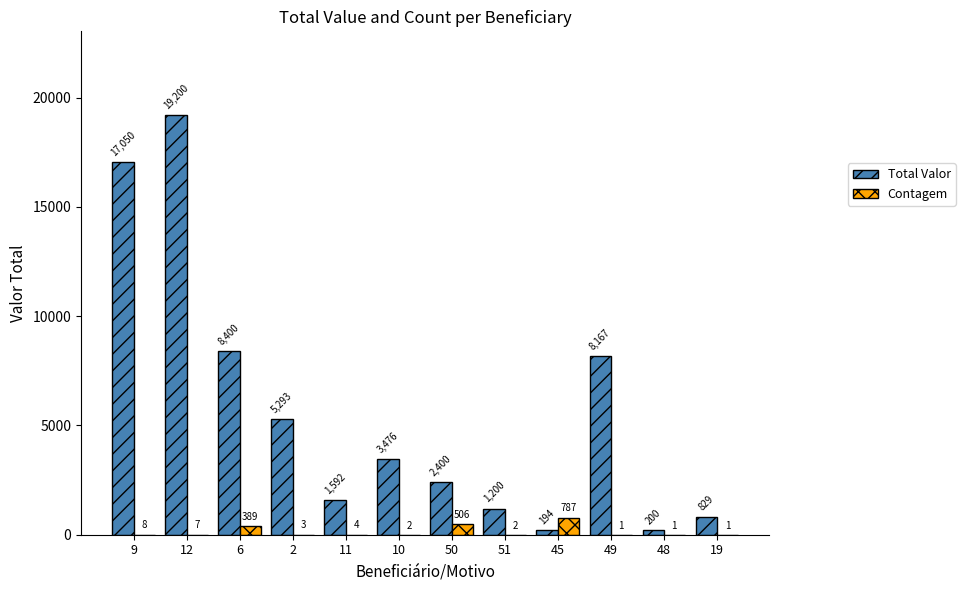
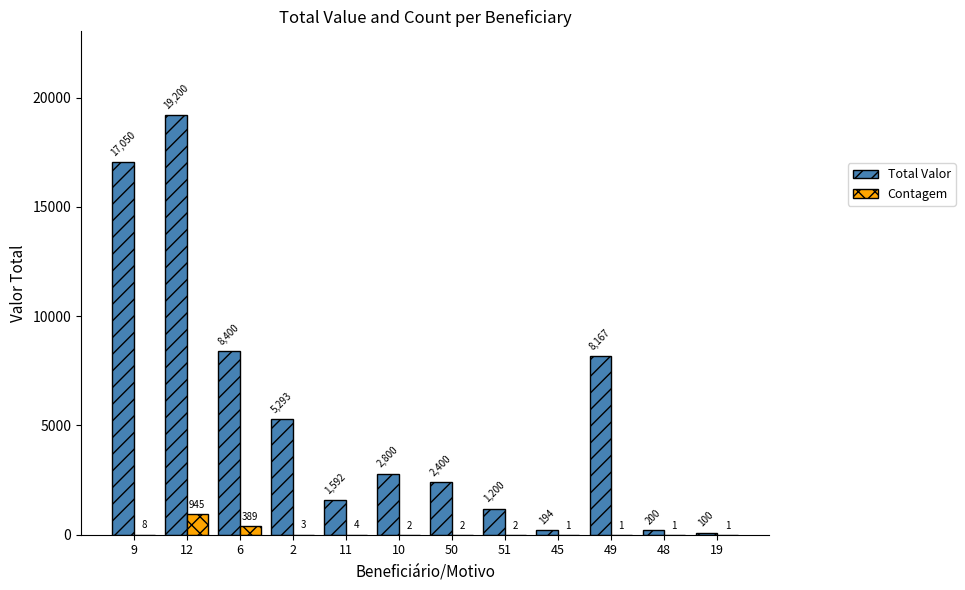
Contagem, 12: 7 -> 945
Total Valor, 10: 3,476 -> 2,800
Contagem, 50: 506 -> 2
Contagem, 45: 787 -> 1
Total Valor, 19: 829 -> 100
